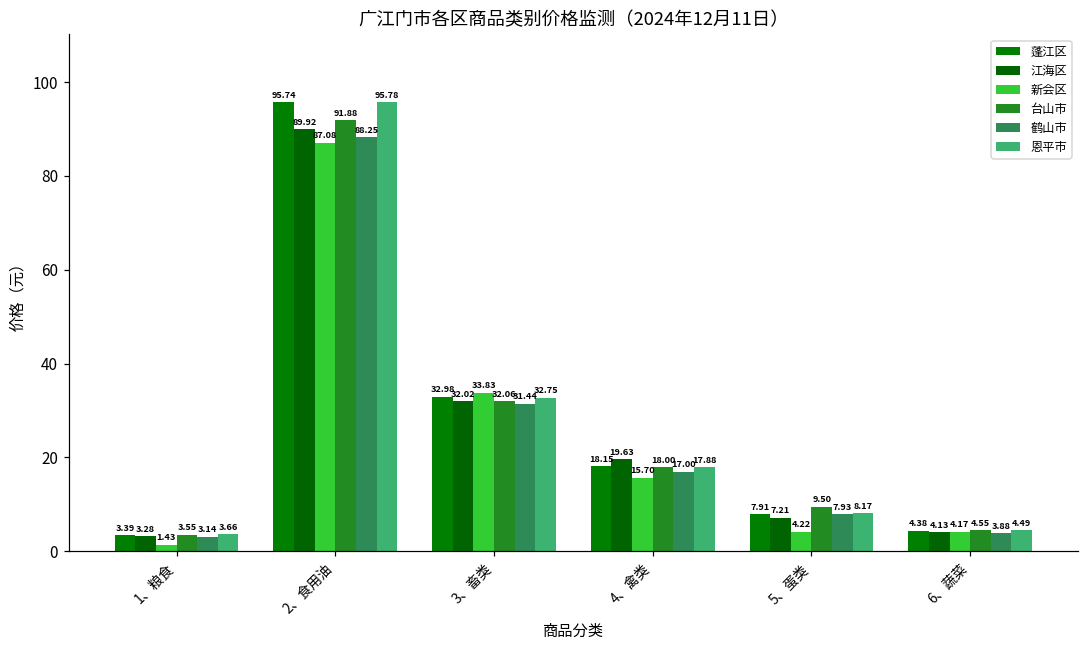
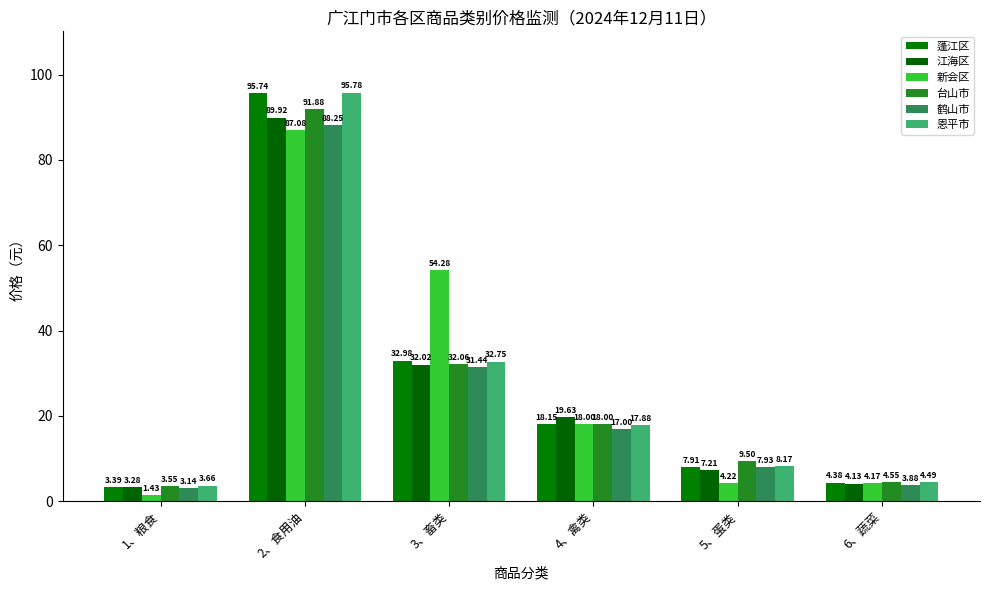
新会区, 3、畜类: 33.83 -> 54.28
新会区, 4、禽类: 15.70 -> 18.00
